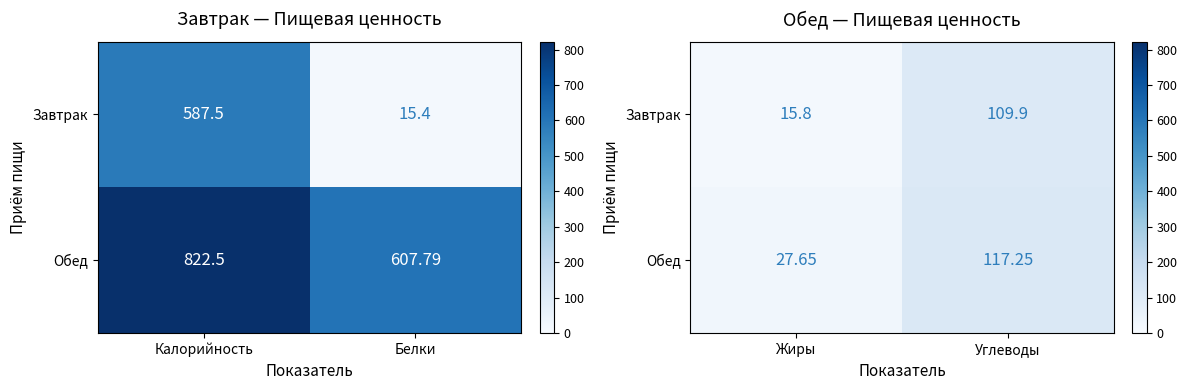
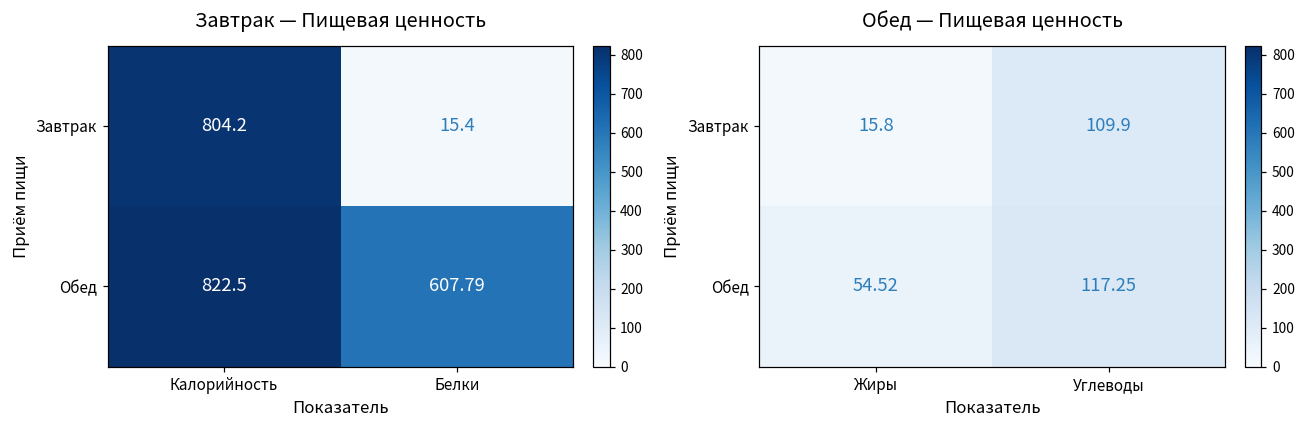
Завтрак — Пищевая ценность, Завтрак, Калорийность: 587.5 -> 804.2
Обед — Пищевая ценность, Обед, Жиры: 27.65 -> 54.52
